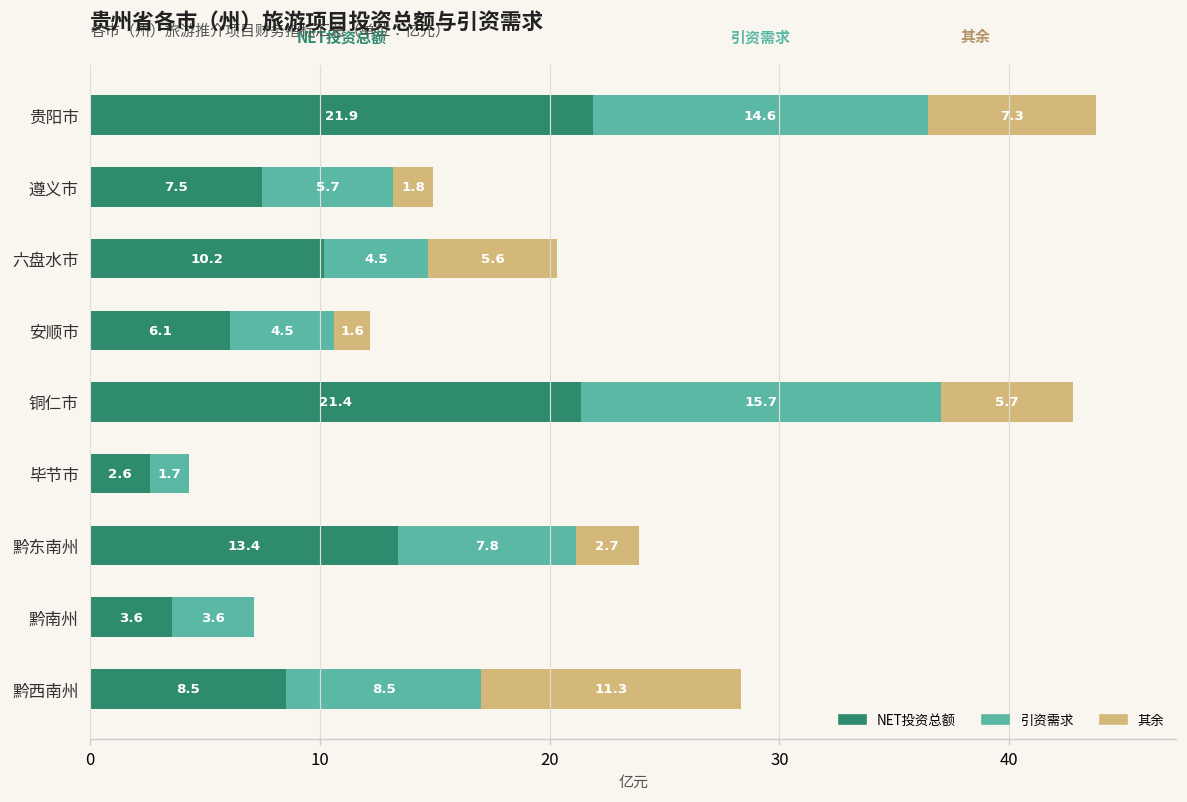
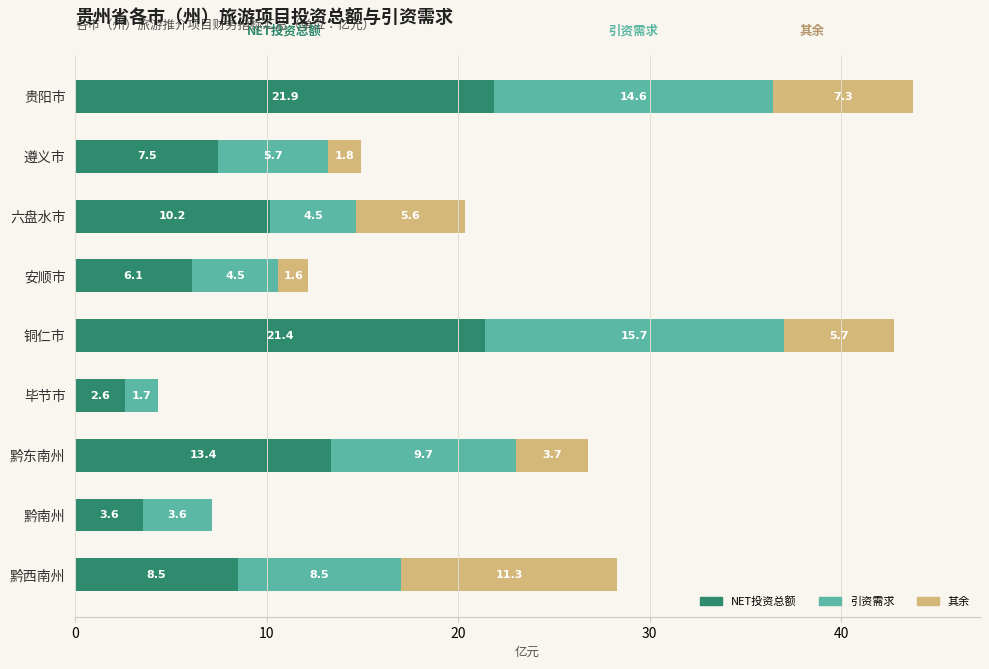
引资需求, 黔东南州: 7.8 -> 9.7
其余, 黔东南州: 2.7 -> 3.7
